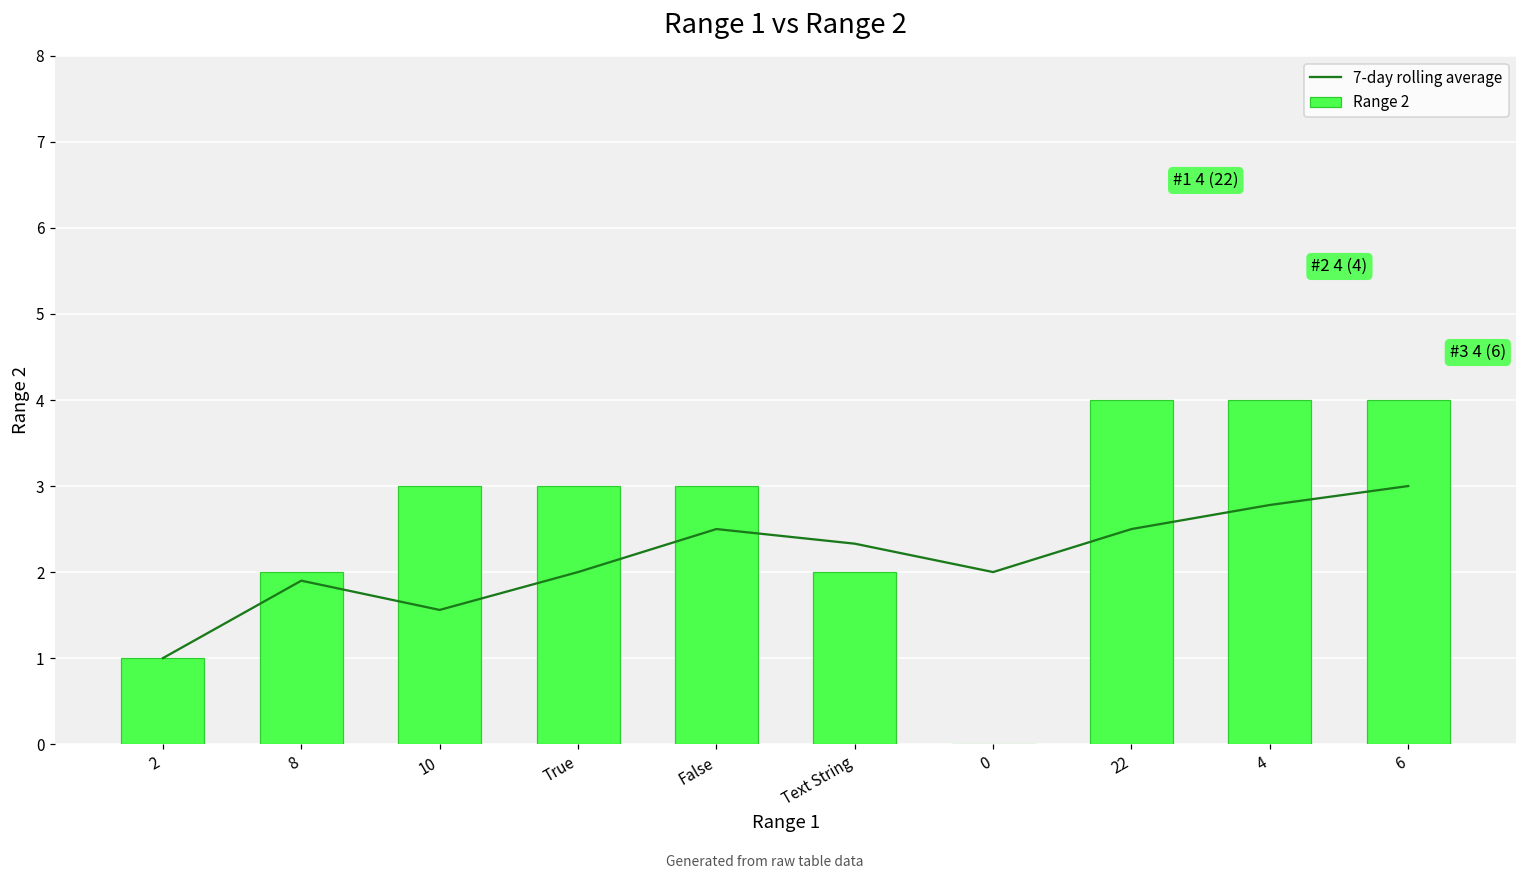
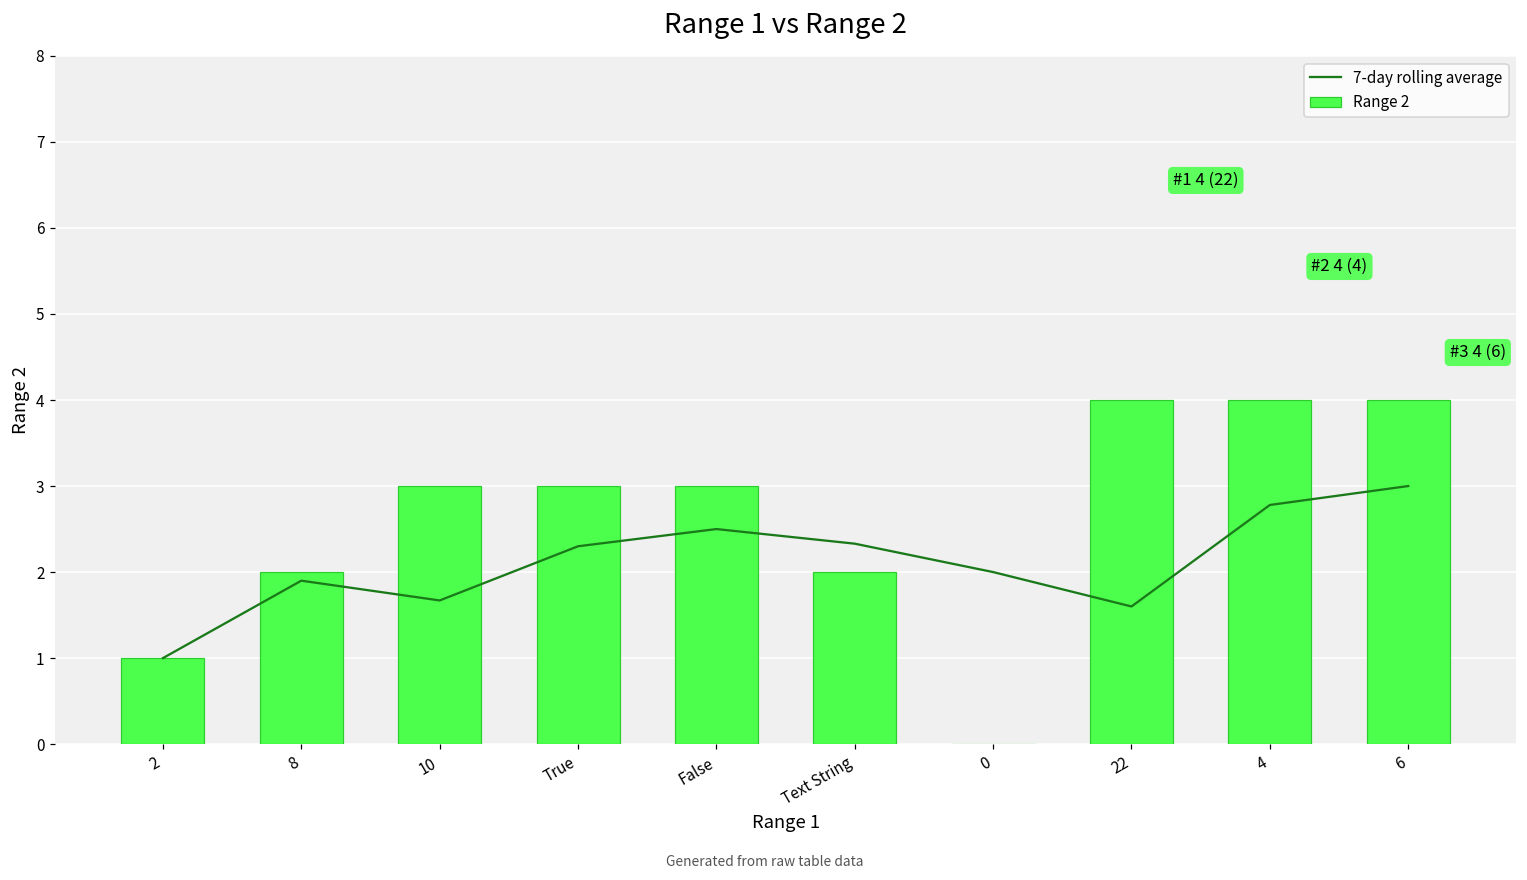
7-day rolling average, 10: 1.6 -> 1.7
7-day rolling average, True: 2.0 -> 2.3
7-day rolling average, 22: 2.5 -> 1.6
